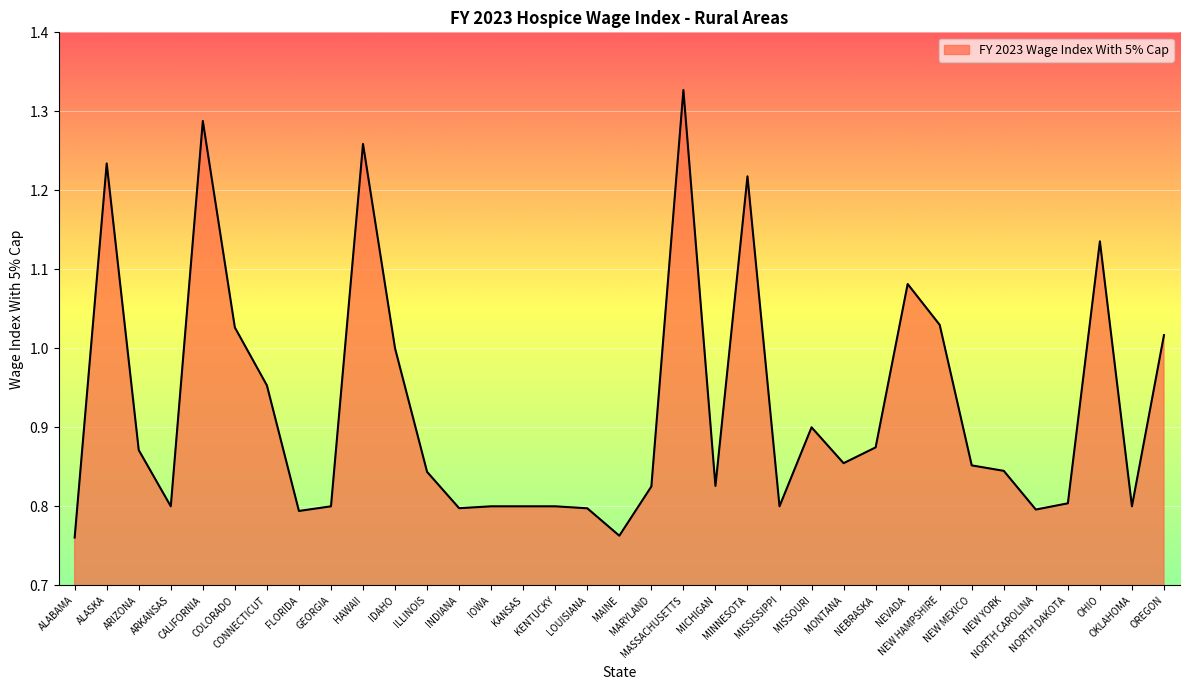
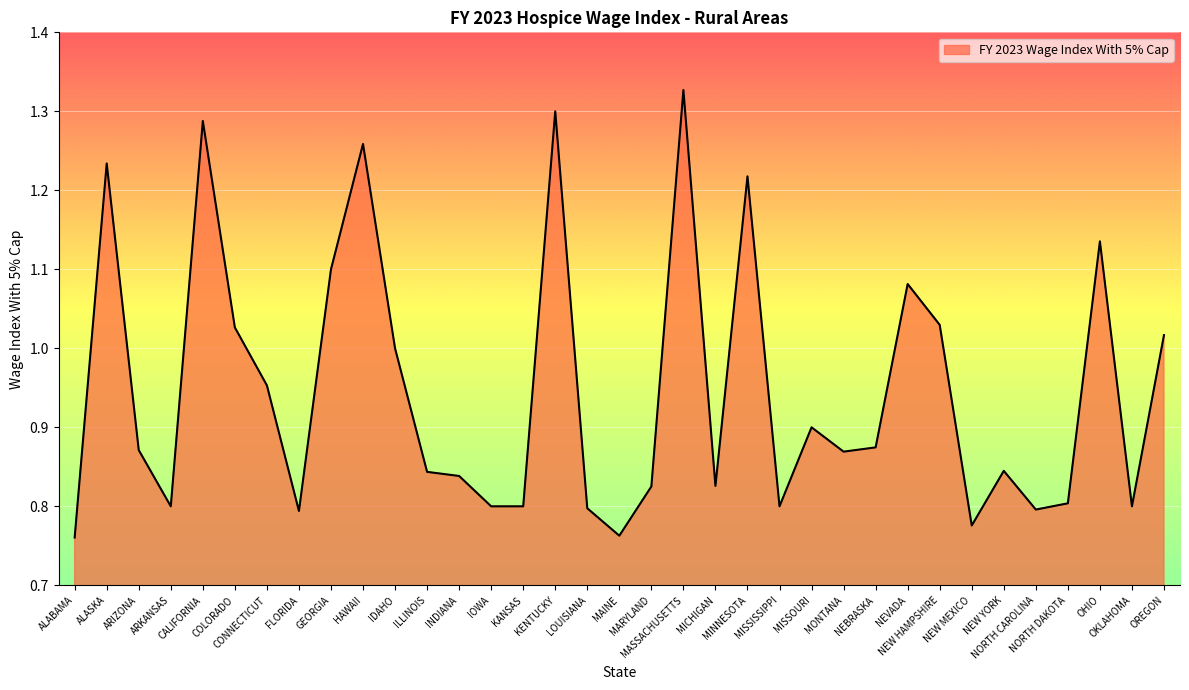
GEORGIA: 0.8 -> 1.1
INDIANA: 0.80 -> 0.84
KENTUCKY: 0.8 -> 1.3
MONTANA: 0.85 -> 0.87
NEW MEXICO: 0.85 -> 0.78
